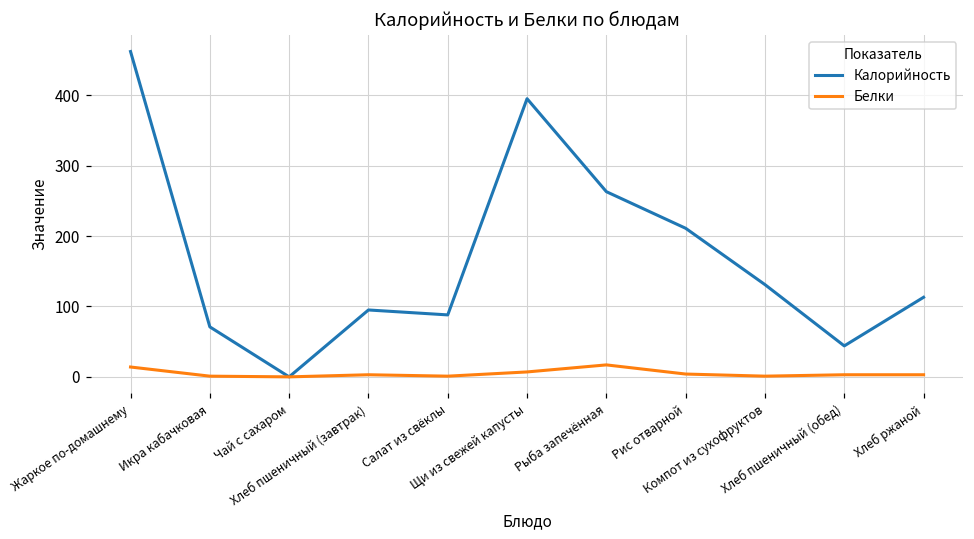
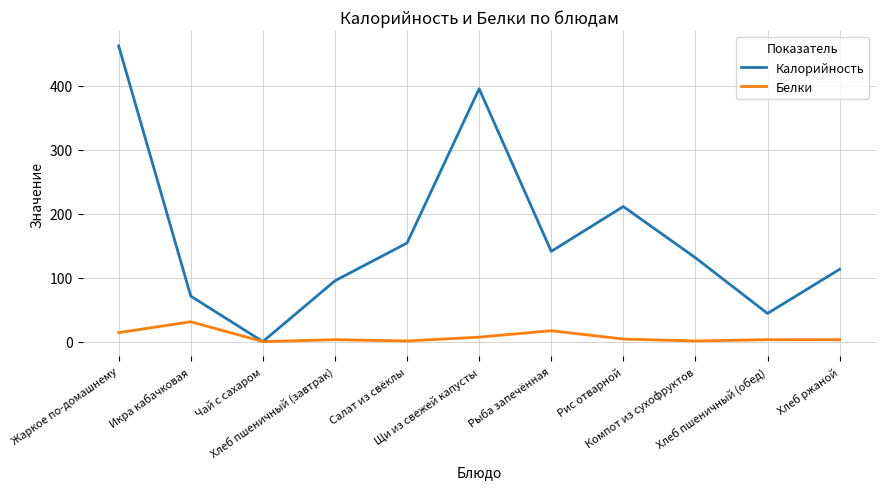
Белки, Икра кабачковая: 0 -> 30
Калорийность, Салат из свёклы: 90 -> 150
Калорийность, Рыба запечённая: 260 -> 140
